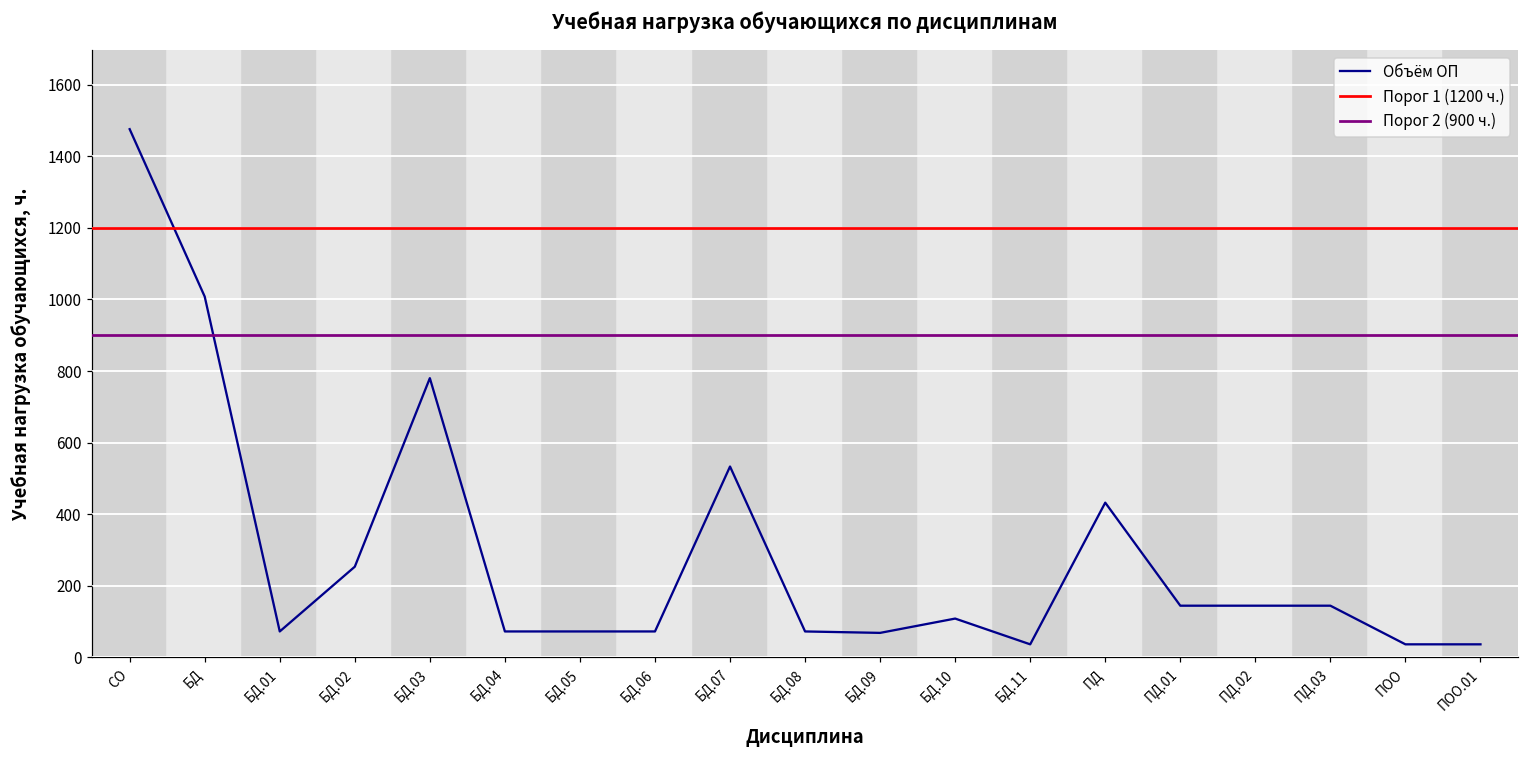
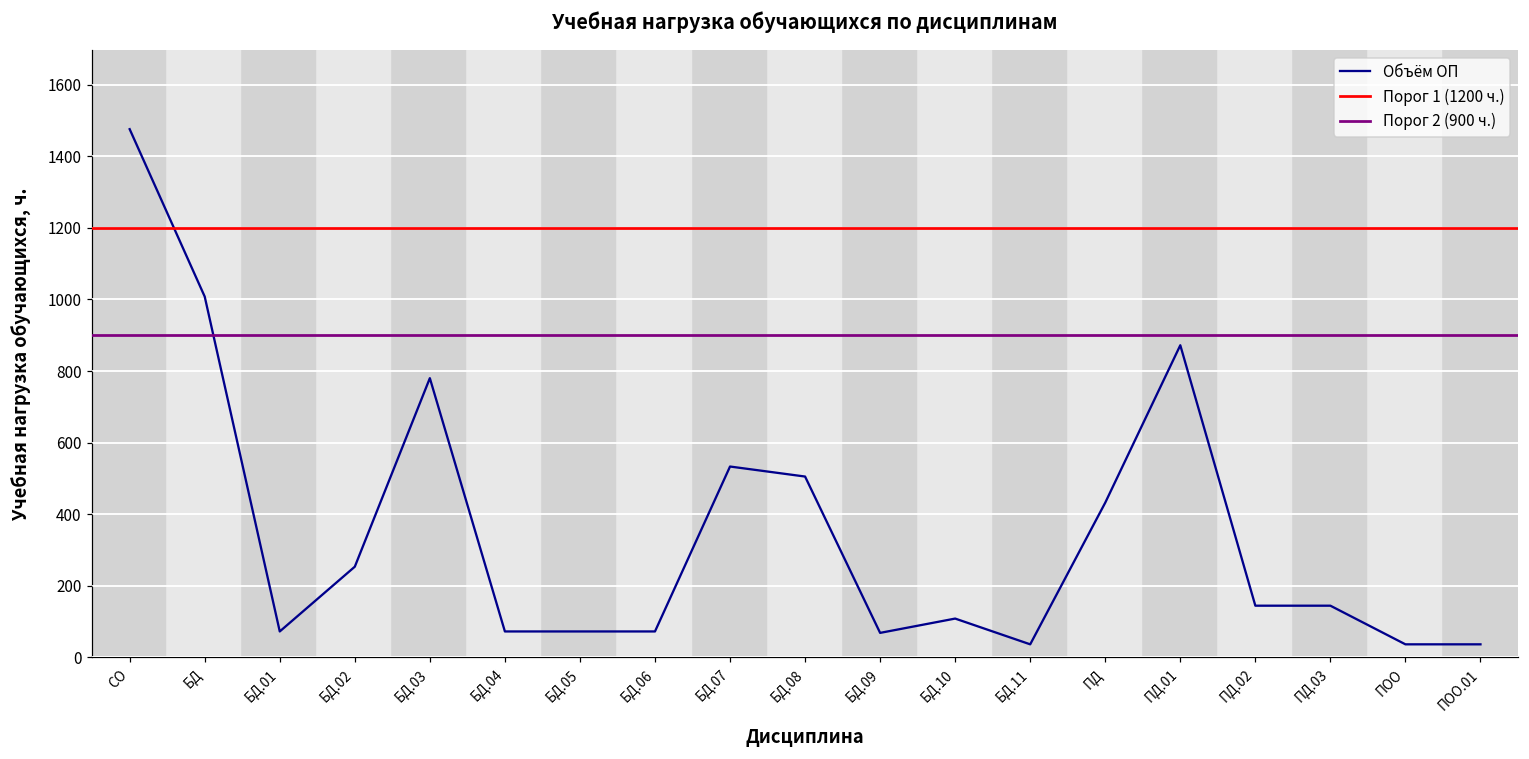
БД.08: 70 -> 510
ПД.01: 140 -> 870
